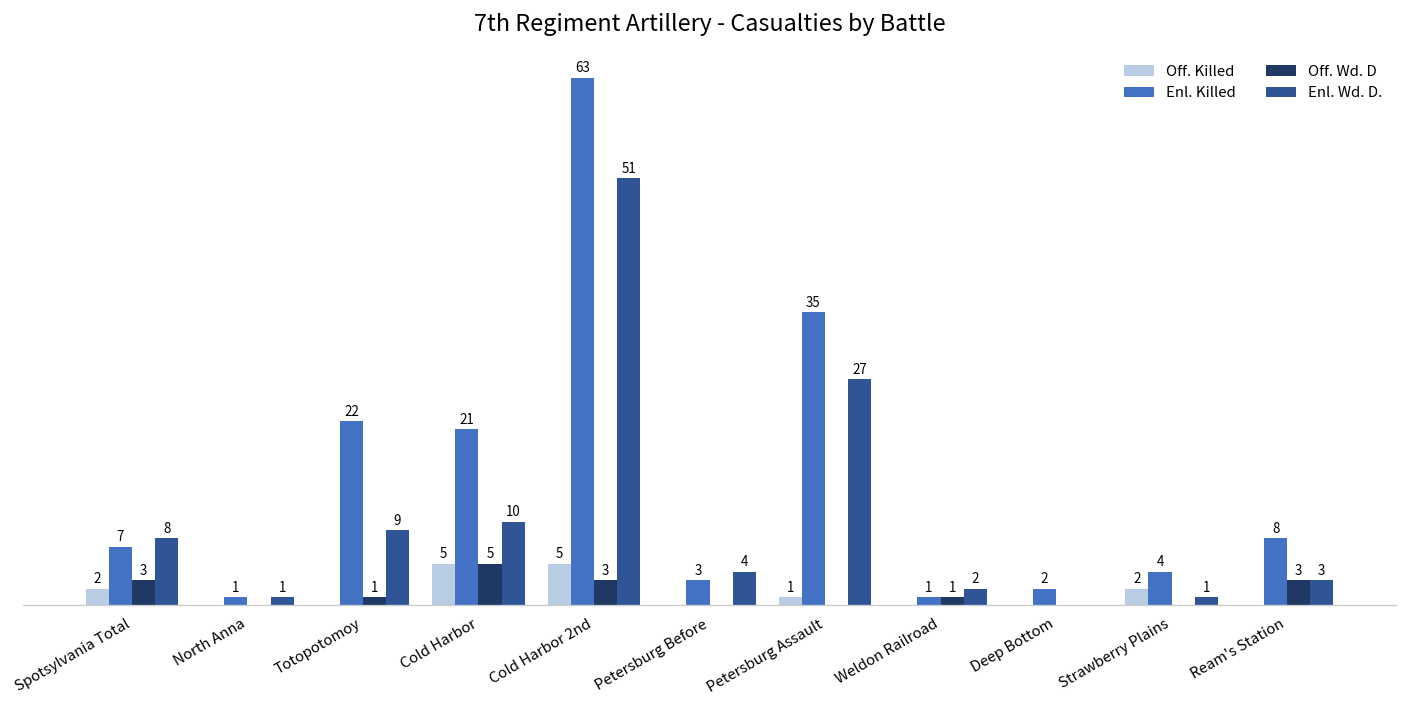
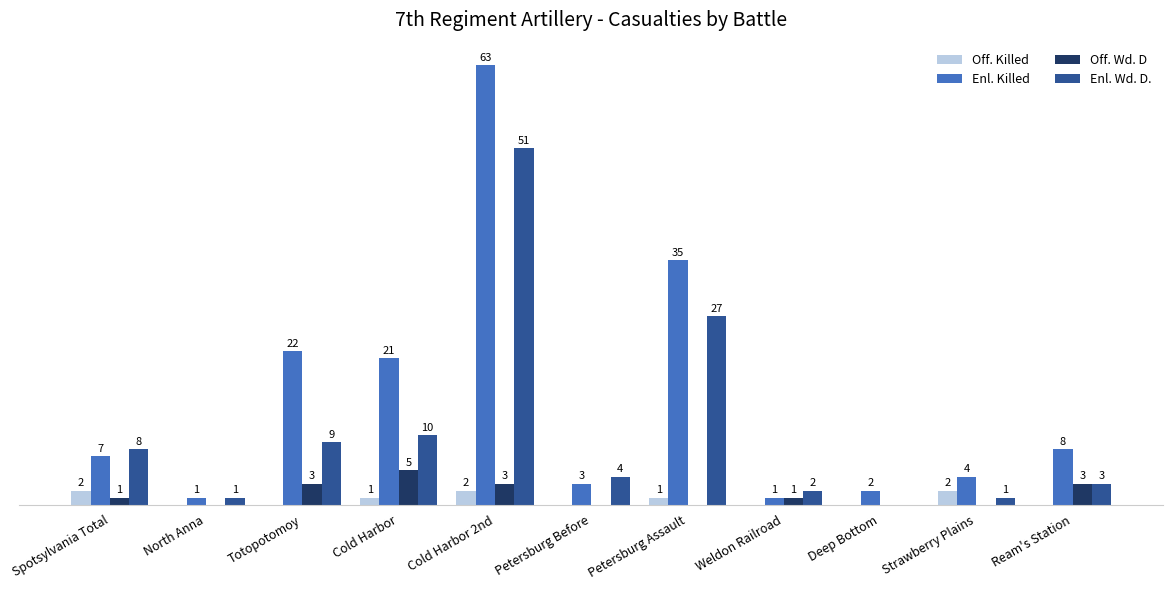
Off. Wd. D, Spotsylvania Total: 3 -> 1
Off. Wd. D, Totopotomoy: 1 -> 3
Off. Killed, Cold Harbor: 5 -> 1
Off. Killed, Cold Harbor 2nd: 5 -> 2
